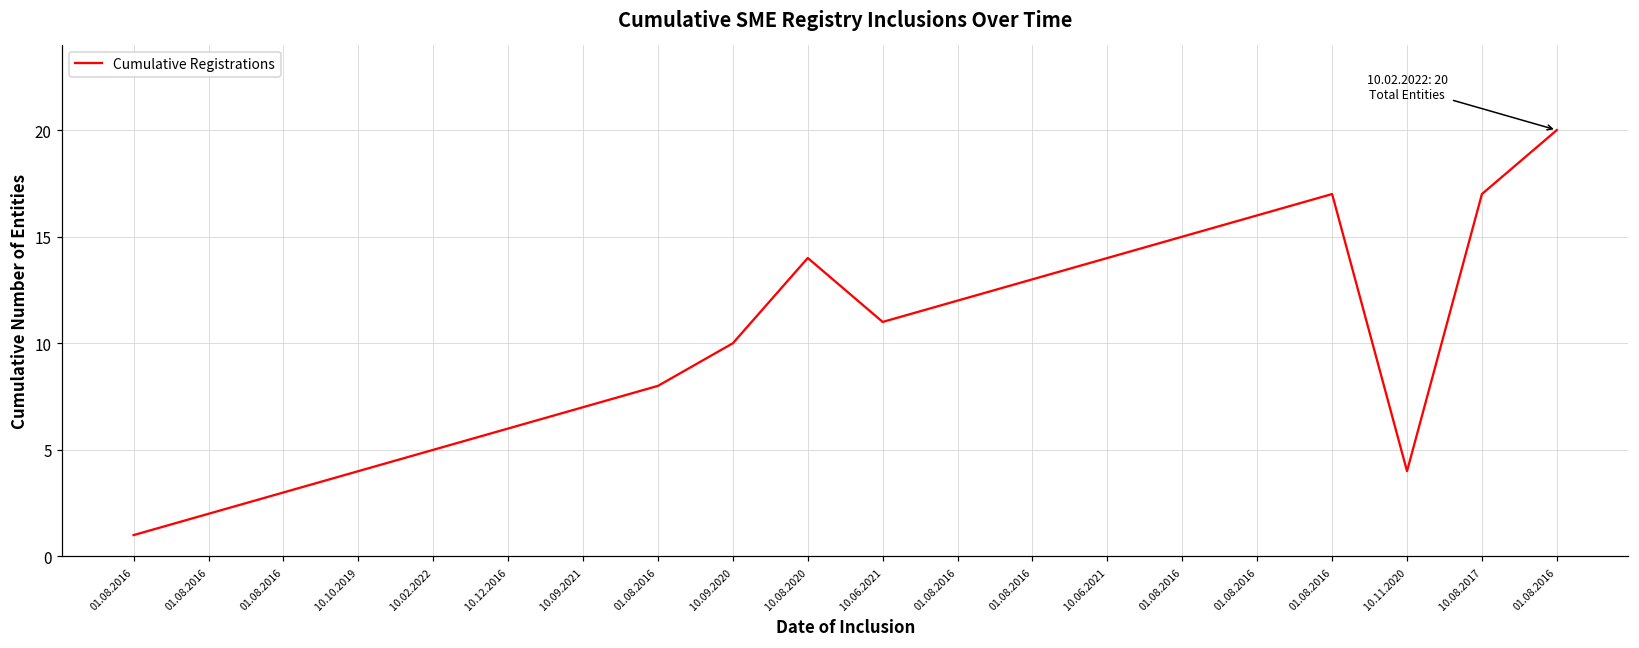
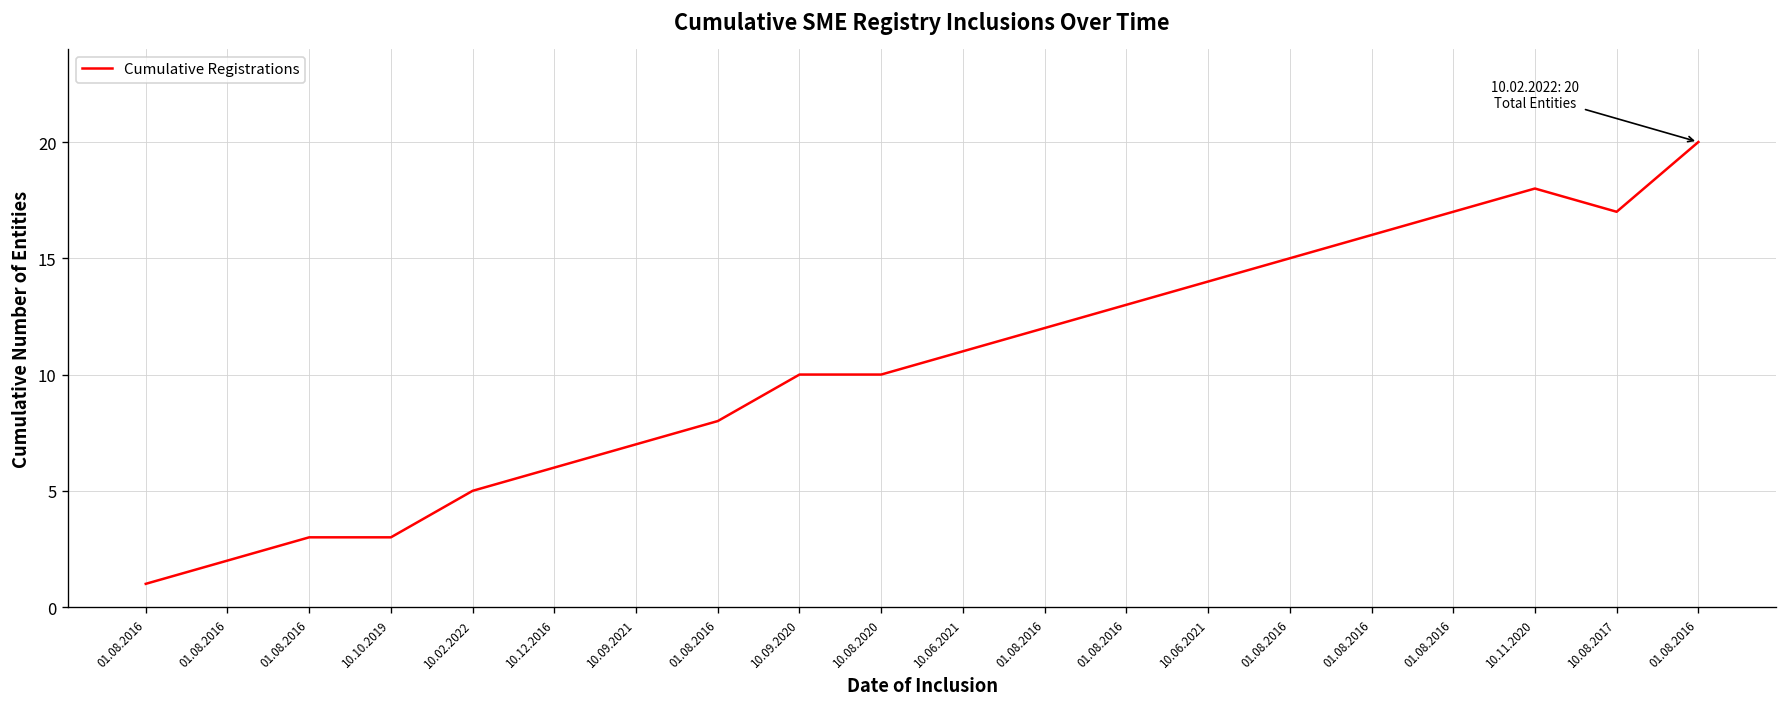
10.10.2019: 4 -> 3
10.08.2020: 14 -> 10
10.11.2020: 4 -> 18
